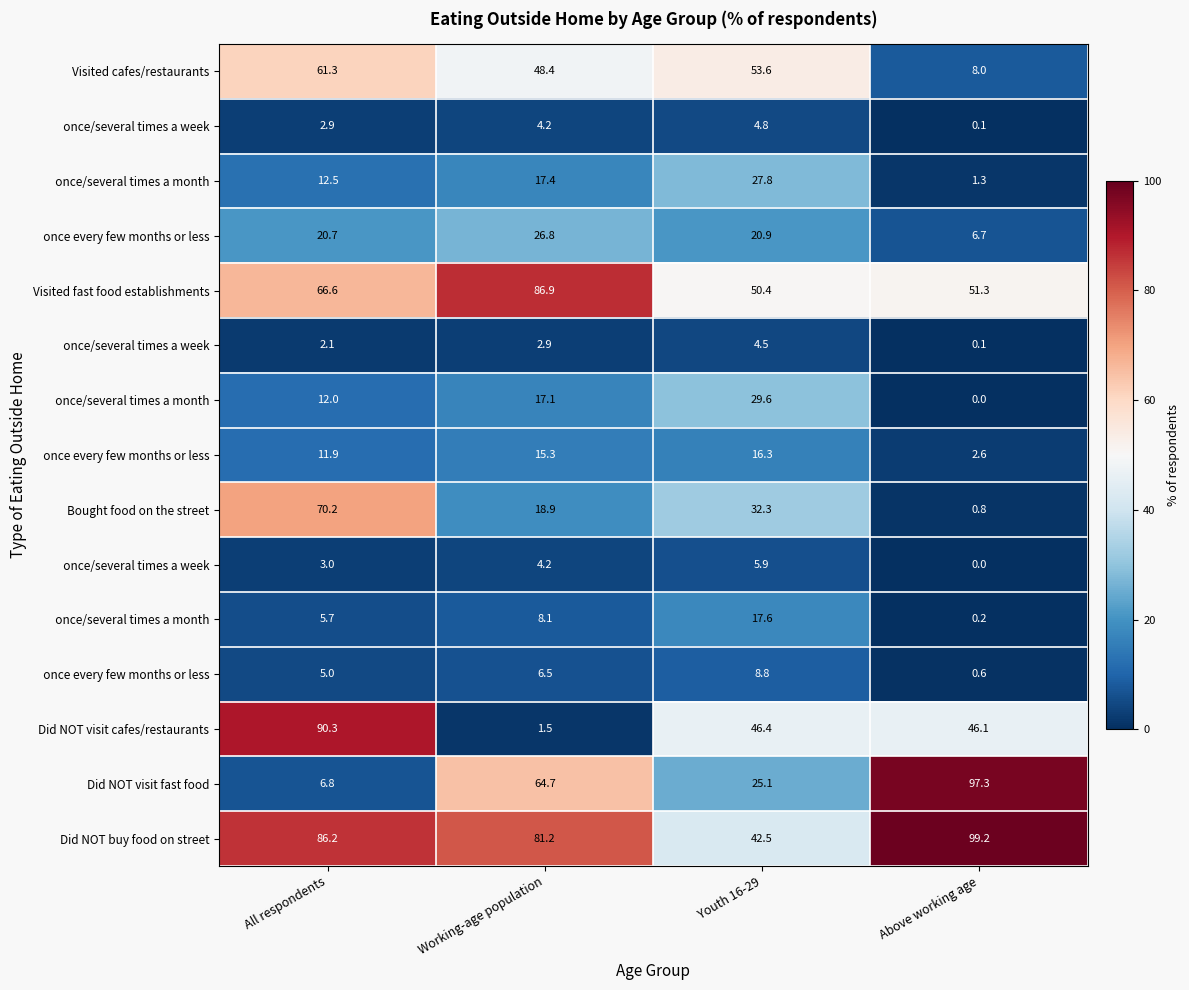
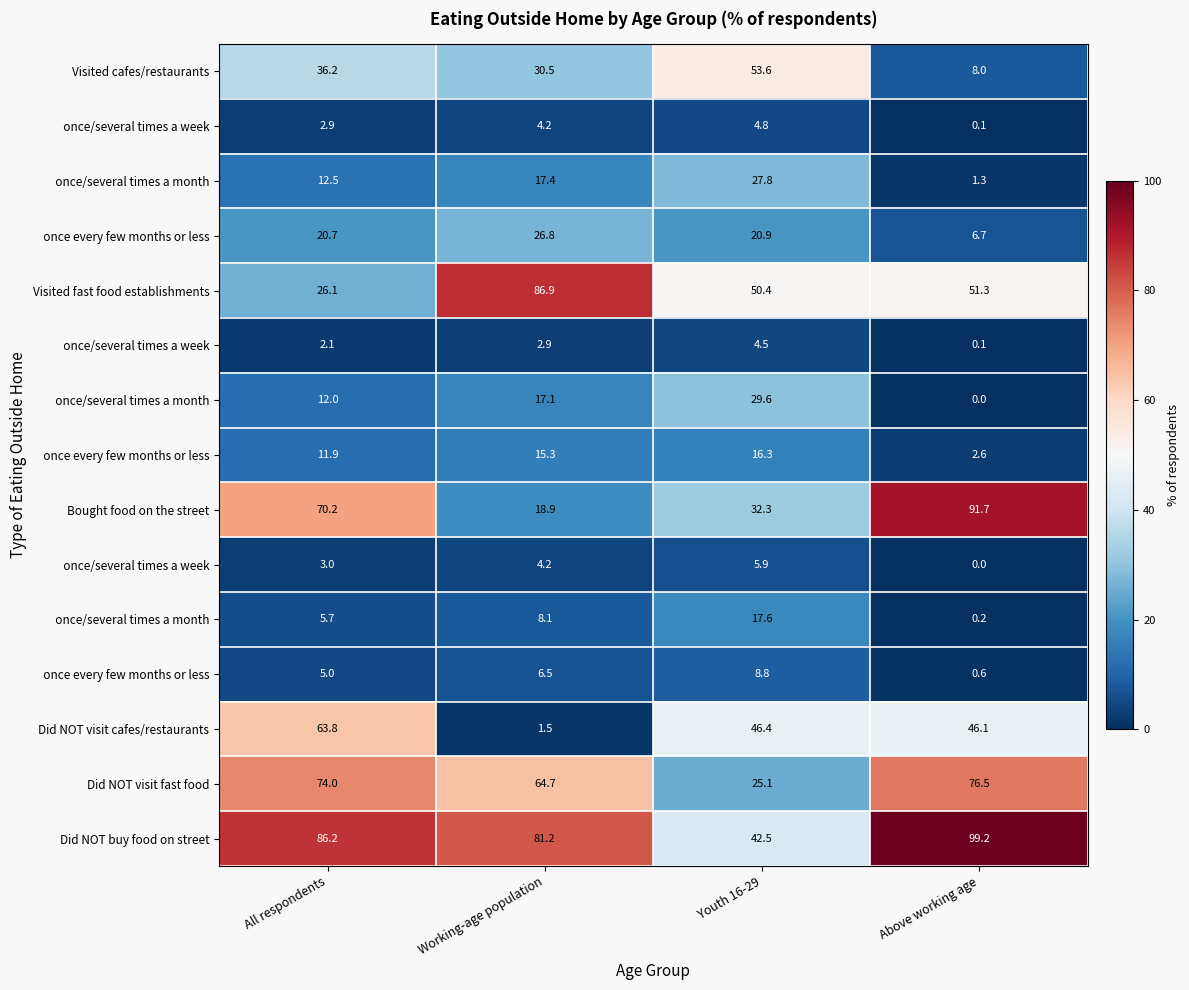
Visited cafes/restaurants, All respondents: 61.3 -> 36.2
Visited cafes/restaurants, Working-age population: 48.4 -> 30.5
Visited fast food establishments, All respondents: 66.6 -> 26.1
Bought food on the street, Above working age: 0.8 -> 91.7
Did NOT visit cafes/restaurants, All respondents: 90.3 -> 63.8
Did NOT visit fast food, All respondents: 6.8 -> 74.0
Did NOT visit fast food, Above working age: 97.3 -> 76.5
